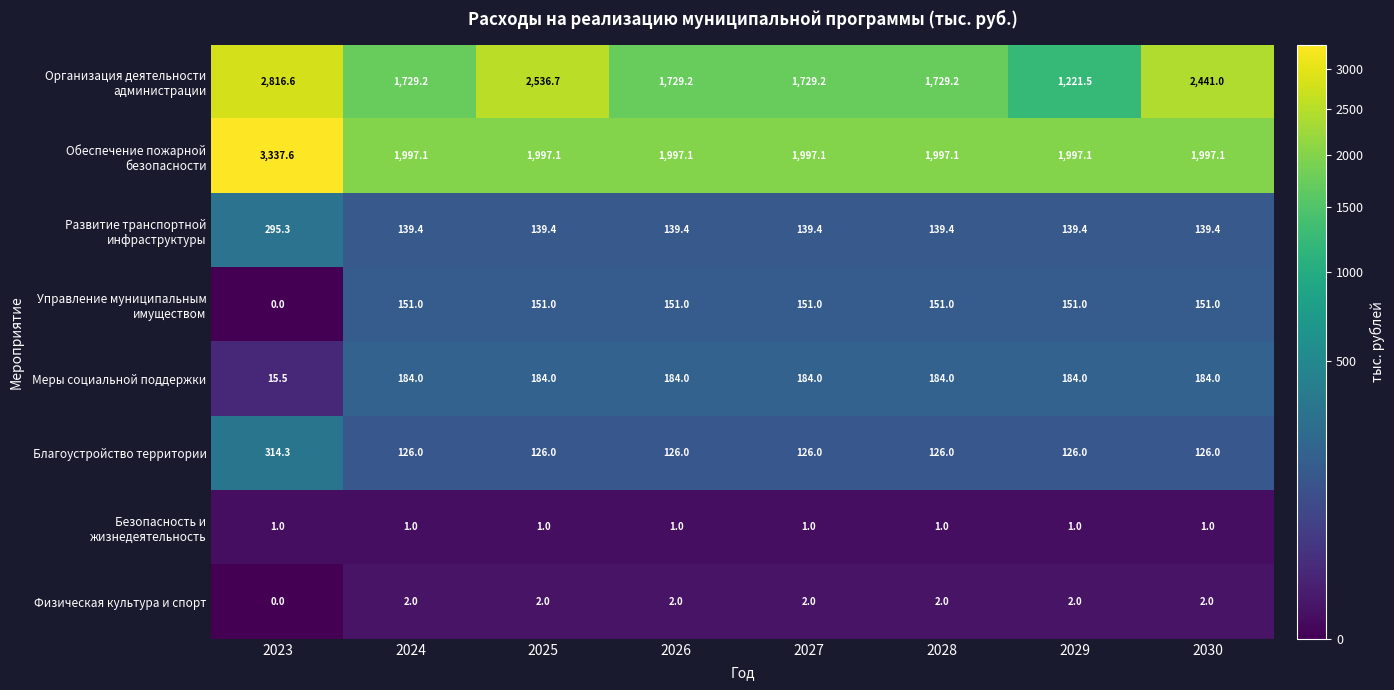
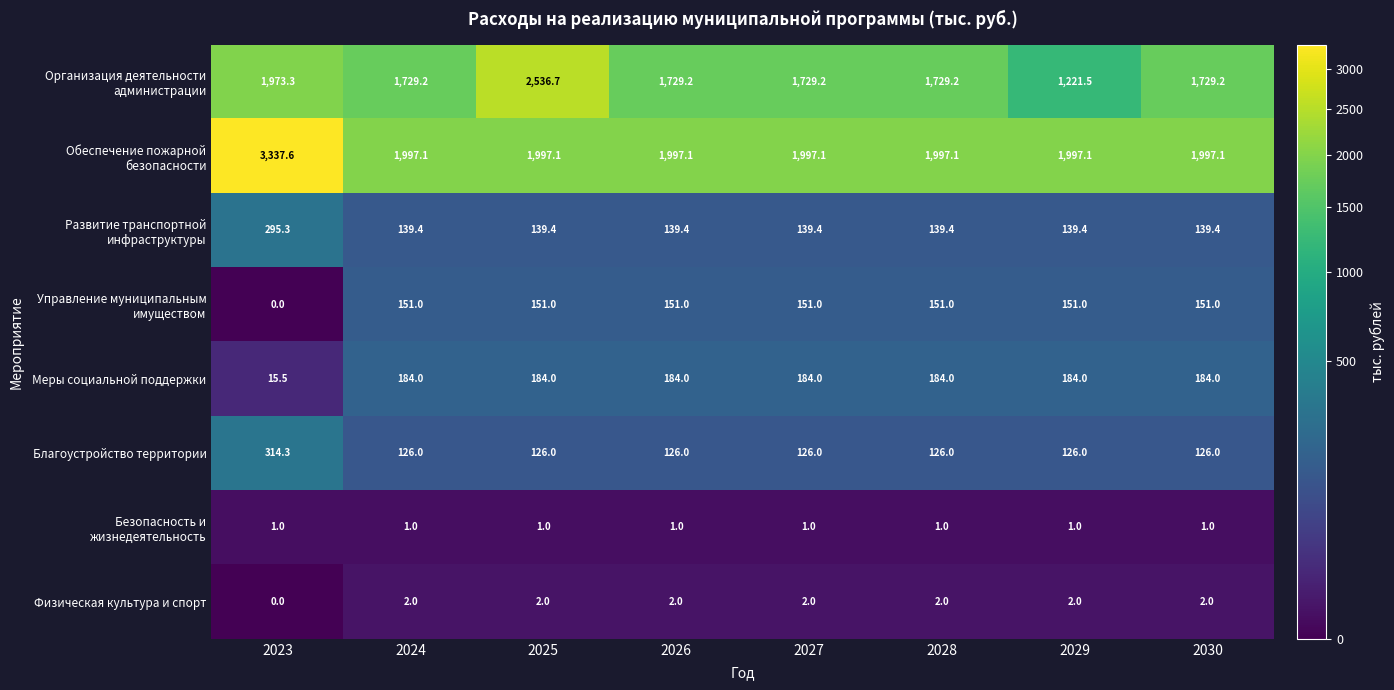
Организация деятельности администрации, 2023: 2,816.6 -> 1,973.3
Организация деятельности администрации, 2030: 2,441.0 -> 1,729.2
